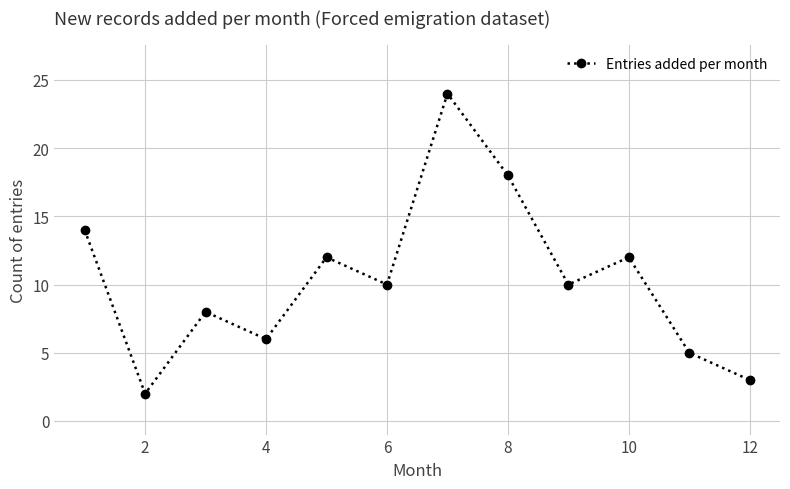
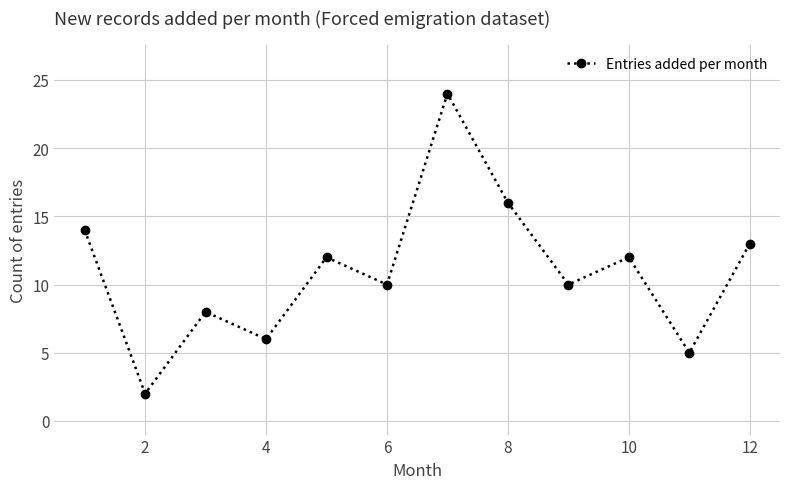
8: 18 -> 16
12: 3 -> 13
